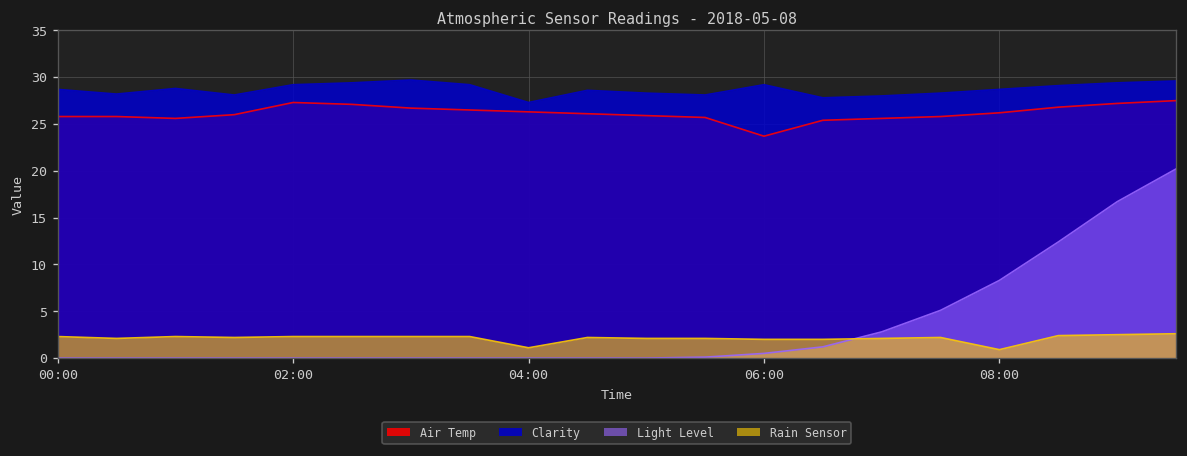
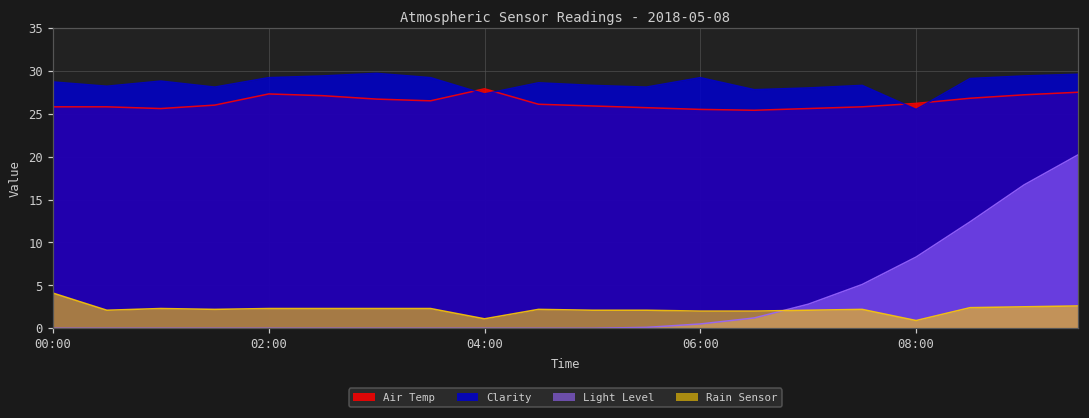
Rain Sensor, 00:00: 2 -> 4
Air Temp, 04:00: 26 -> 28
Air Temp, 06:00: 24 -> 26
Clarity, 08:00: 29 -> 26
